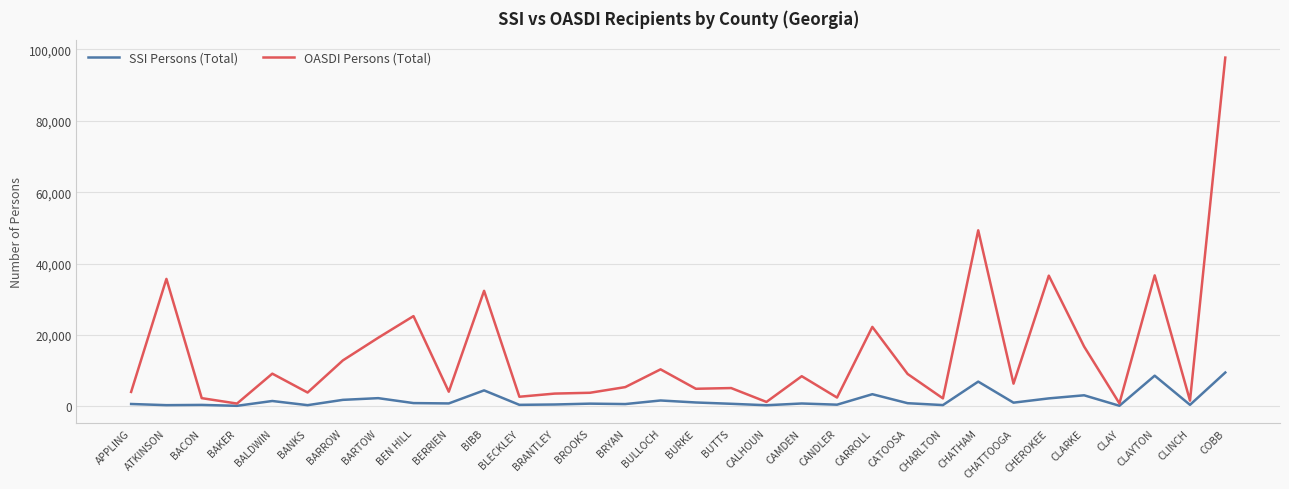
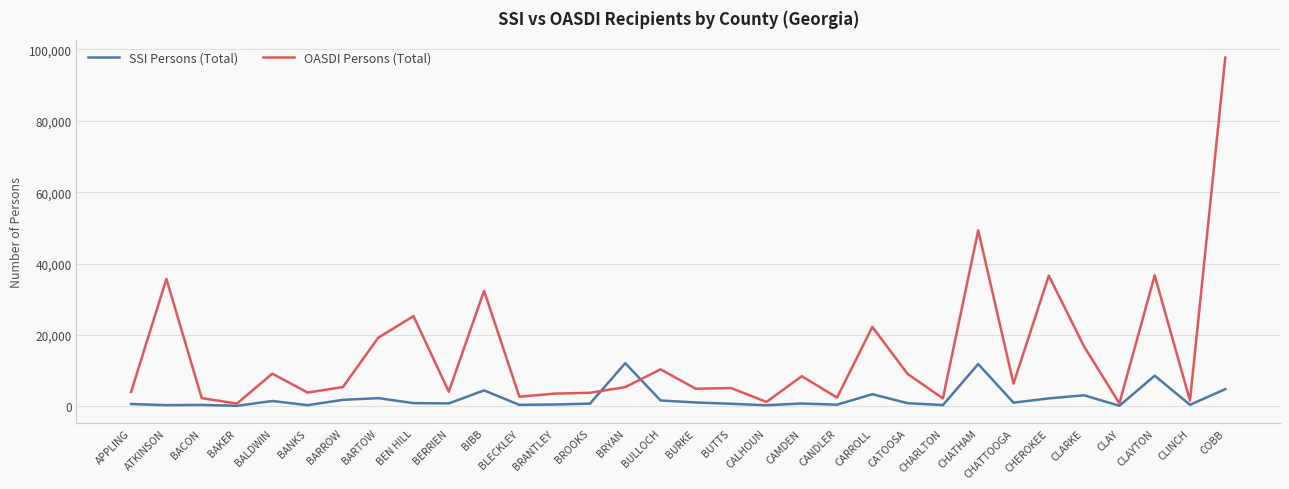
OASDI Persons (Total), BARROW: 13,000 -> 5,000
SSI Persons (Total), BRYAN: 1,000 -> 12,000
SSI Persons (Total), CHATHAM: 7,000 -> 12,000
SSI Persons (Total), COBB: 9,000 -> 5,000
